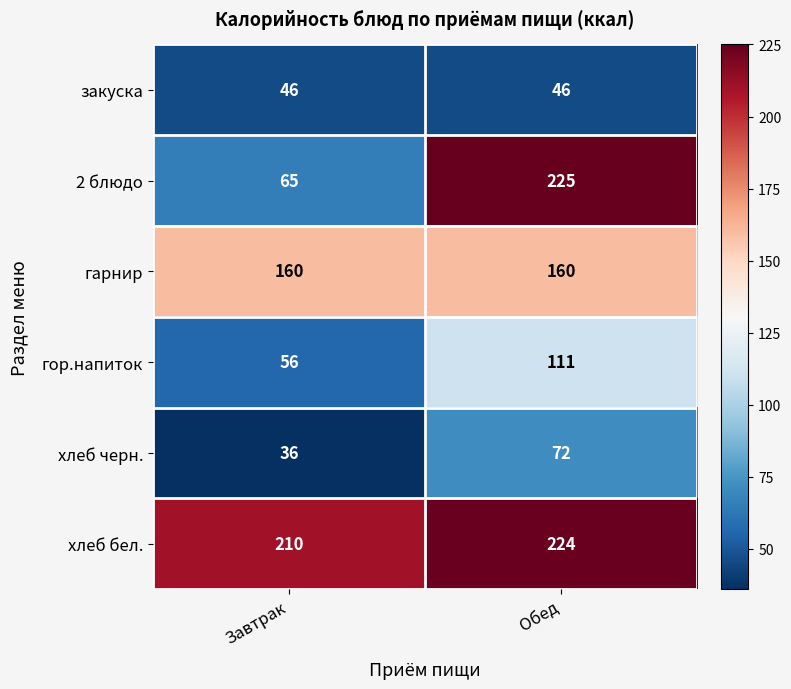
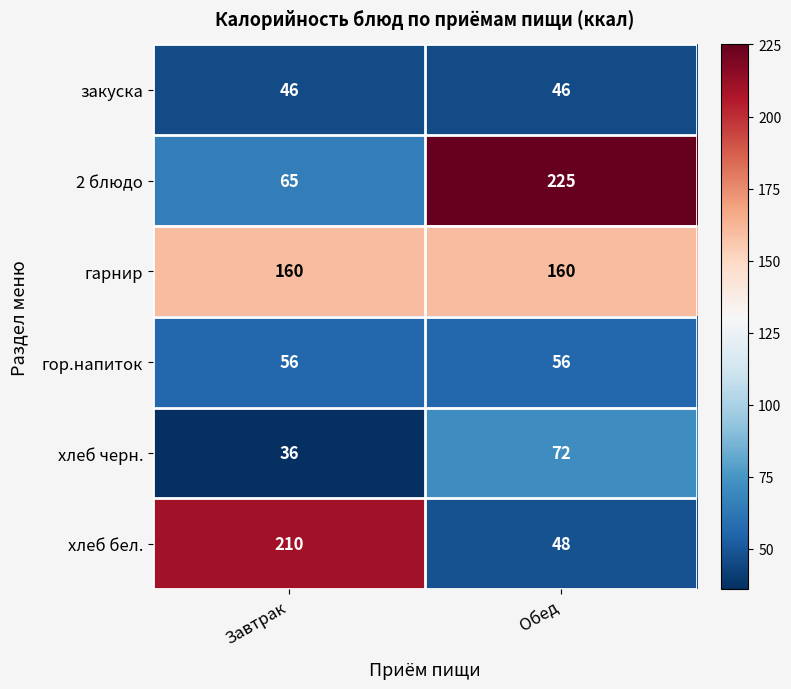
гор.напиток, Обед: 111 -> 56
хлеб бел., Обед: 224 -> 48
